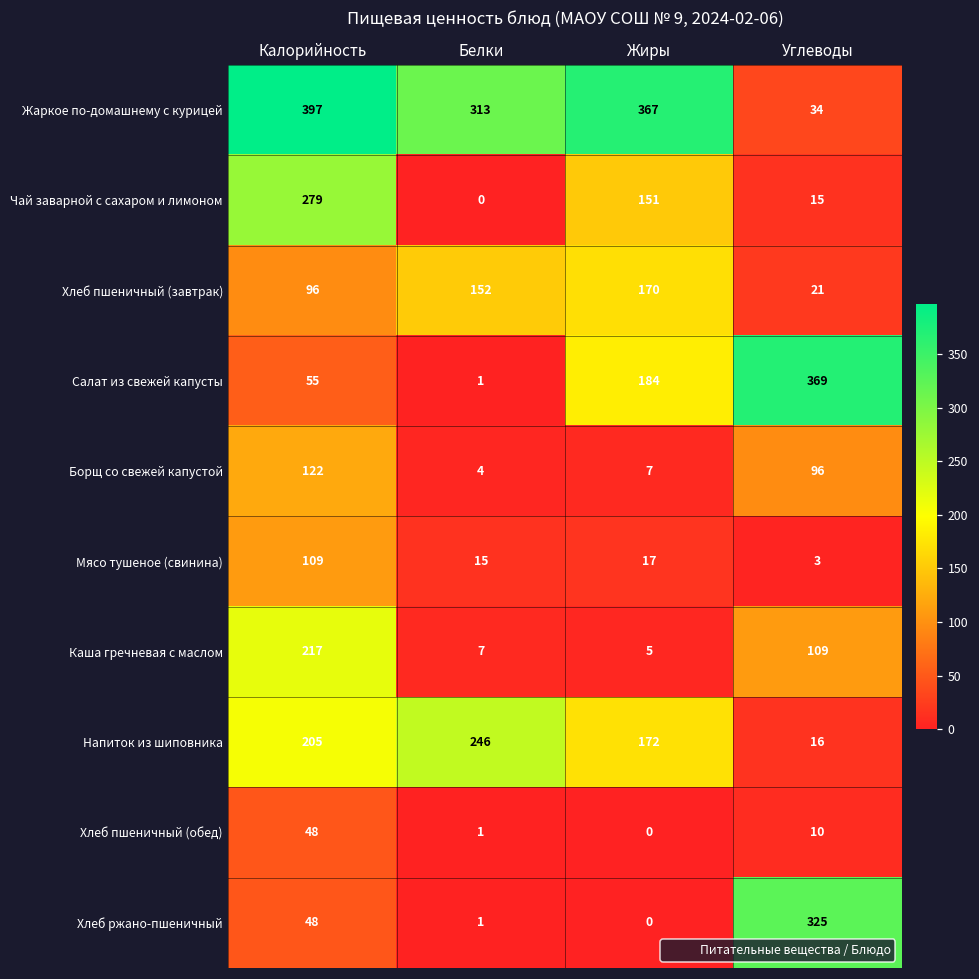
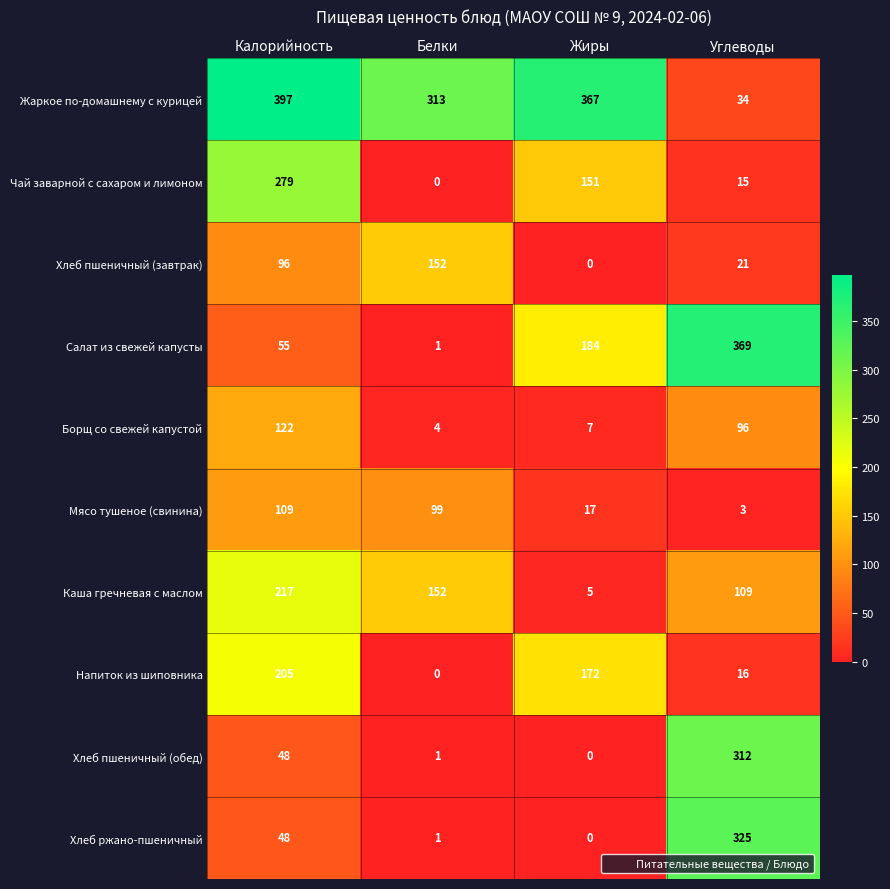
Хлеб пшеничный (завтрак), Жиры: 170 -> 0
Мясо тушеное (свинина), Белки: 15 -> 99
Каша гречневая с маслом, Белки: 7 -> 152
Напиток из шиповника, Белки: 246 -> 0
Хлеб пшеничный (обед), Углеводы: 10 -> 312
